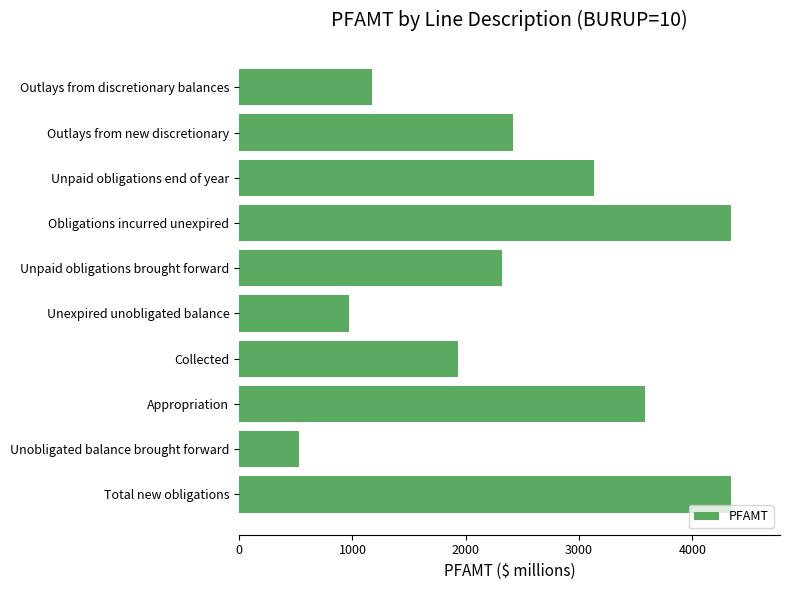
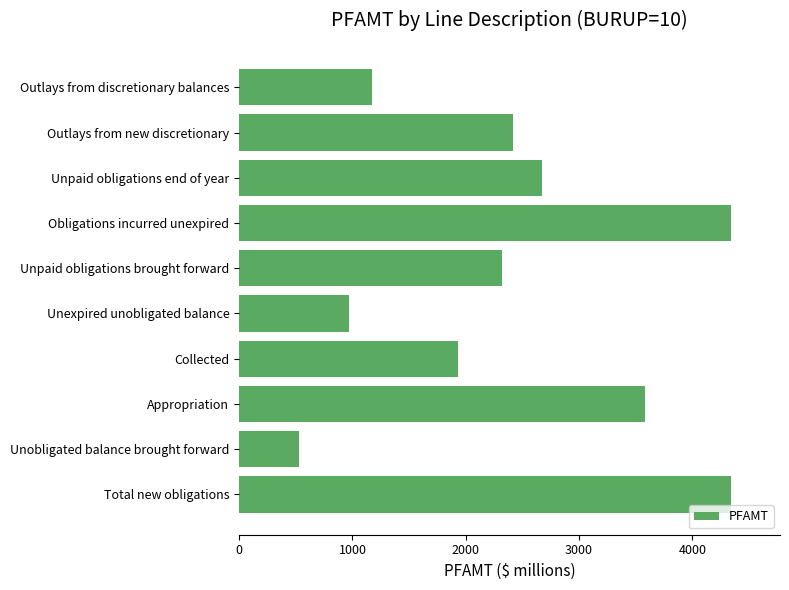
Unpaid obligations end of year: 3130 -> 2680
